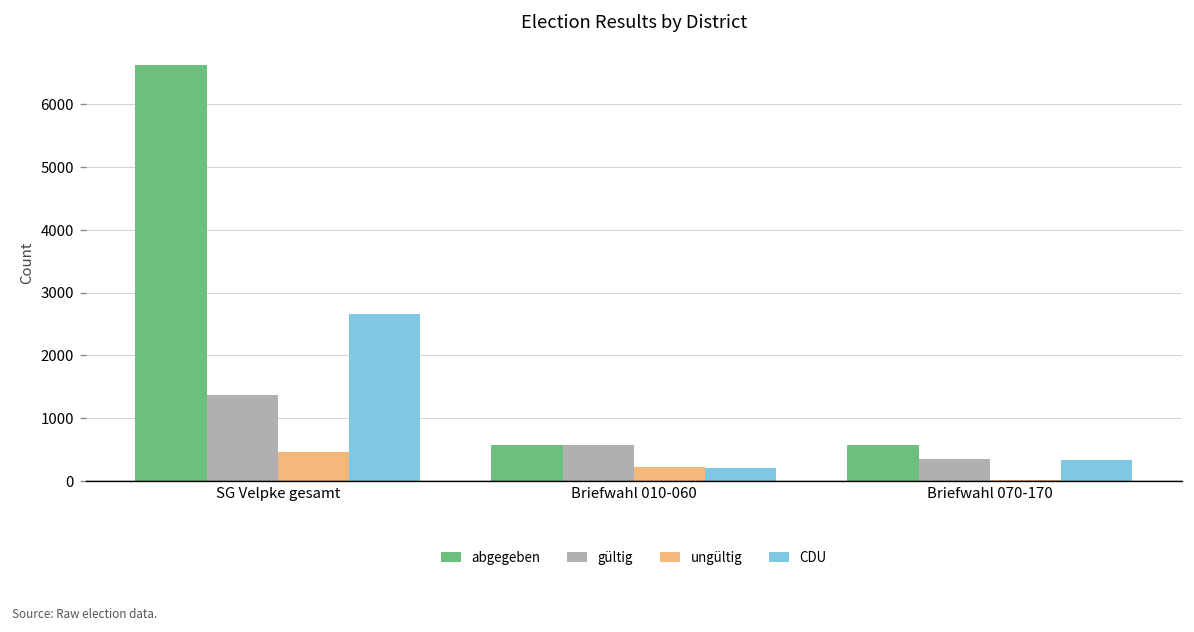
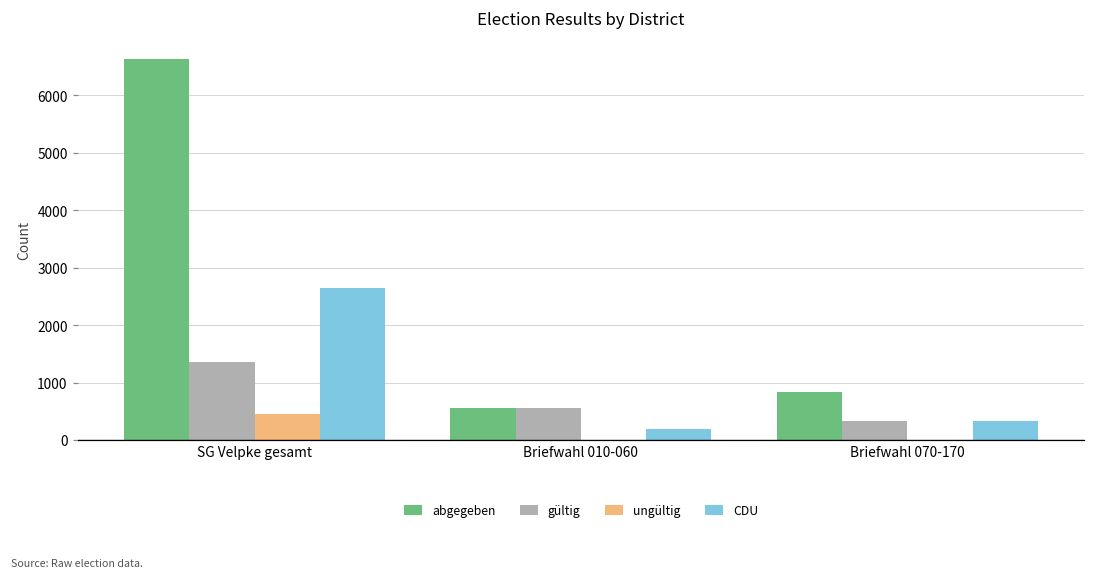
ungültig, Briefwahl 010-060: 200 -> 0
abgegeben, Briefwahl 070-170: 600 -> 800
